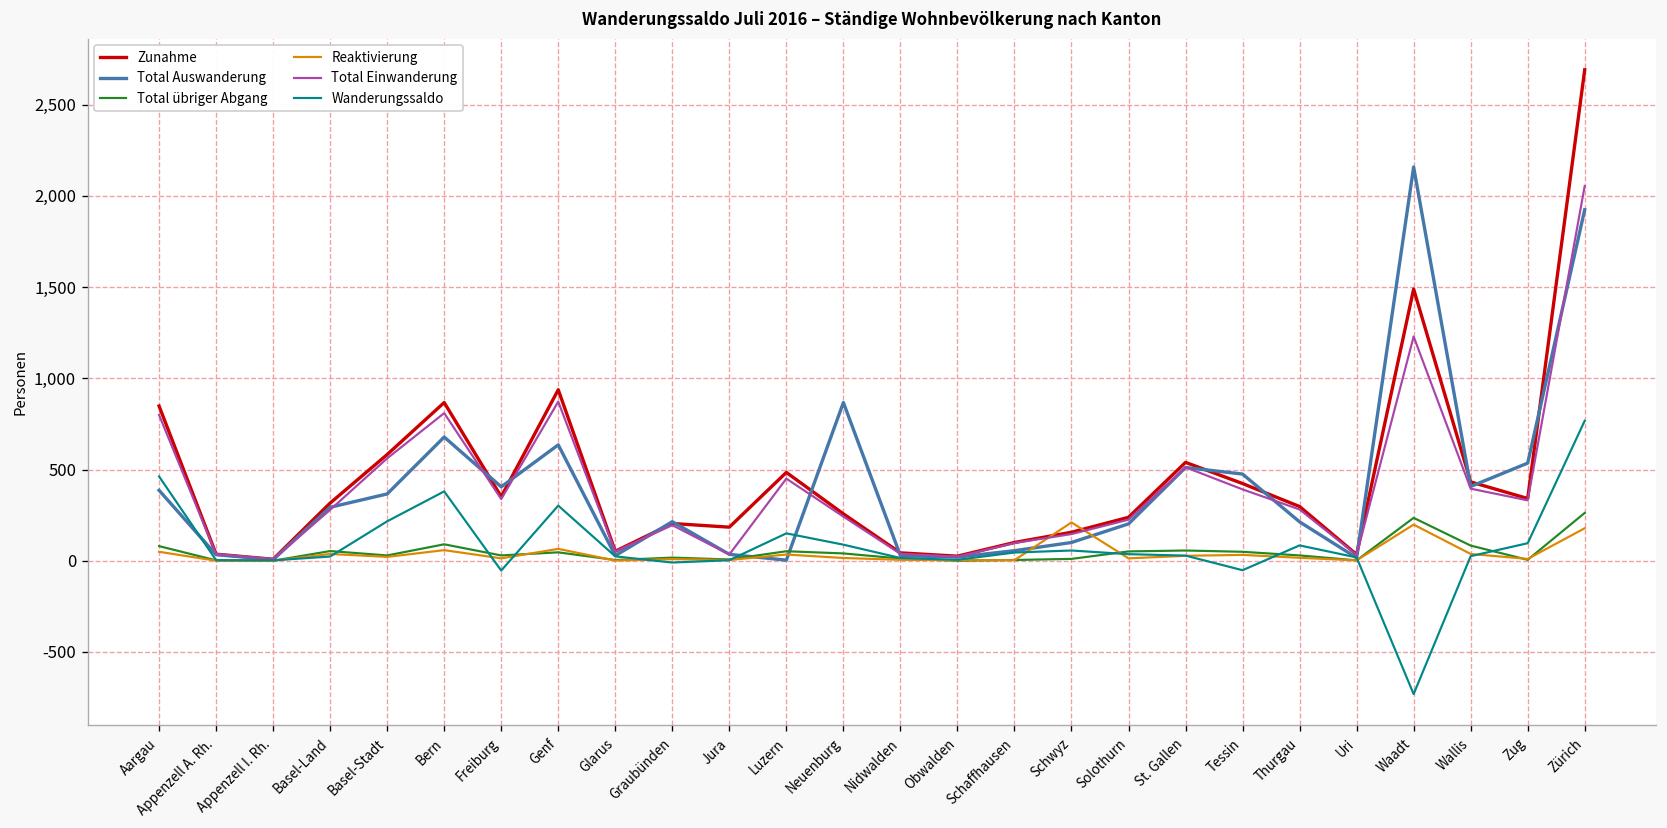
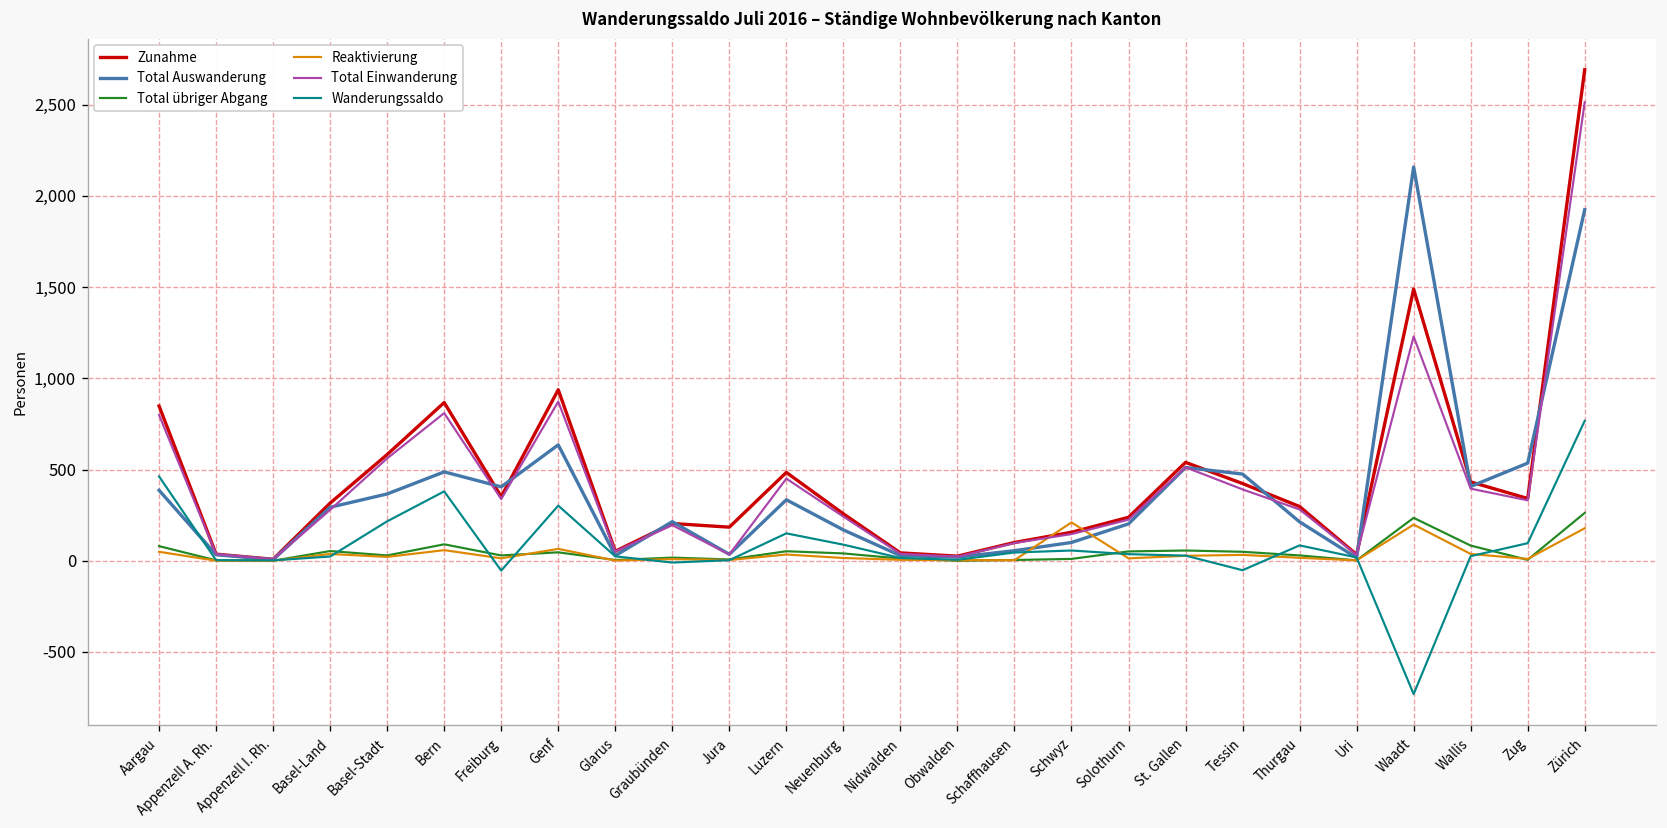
Total Auswanderung, Bern: 680 -> 490
Total Auswanderung, Luzern: 0 -> 330
Total Auswanderung, Neuenburg: 870 -> 170
Total Einwanderung, Zürich: 2,050 -> 2,510
